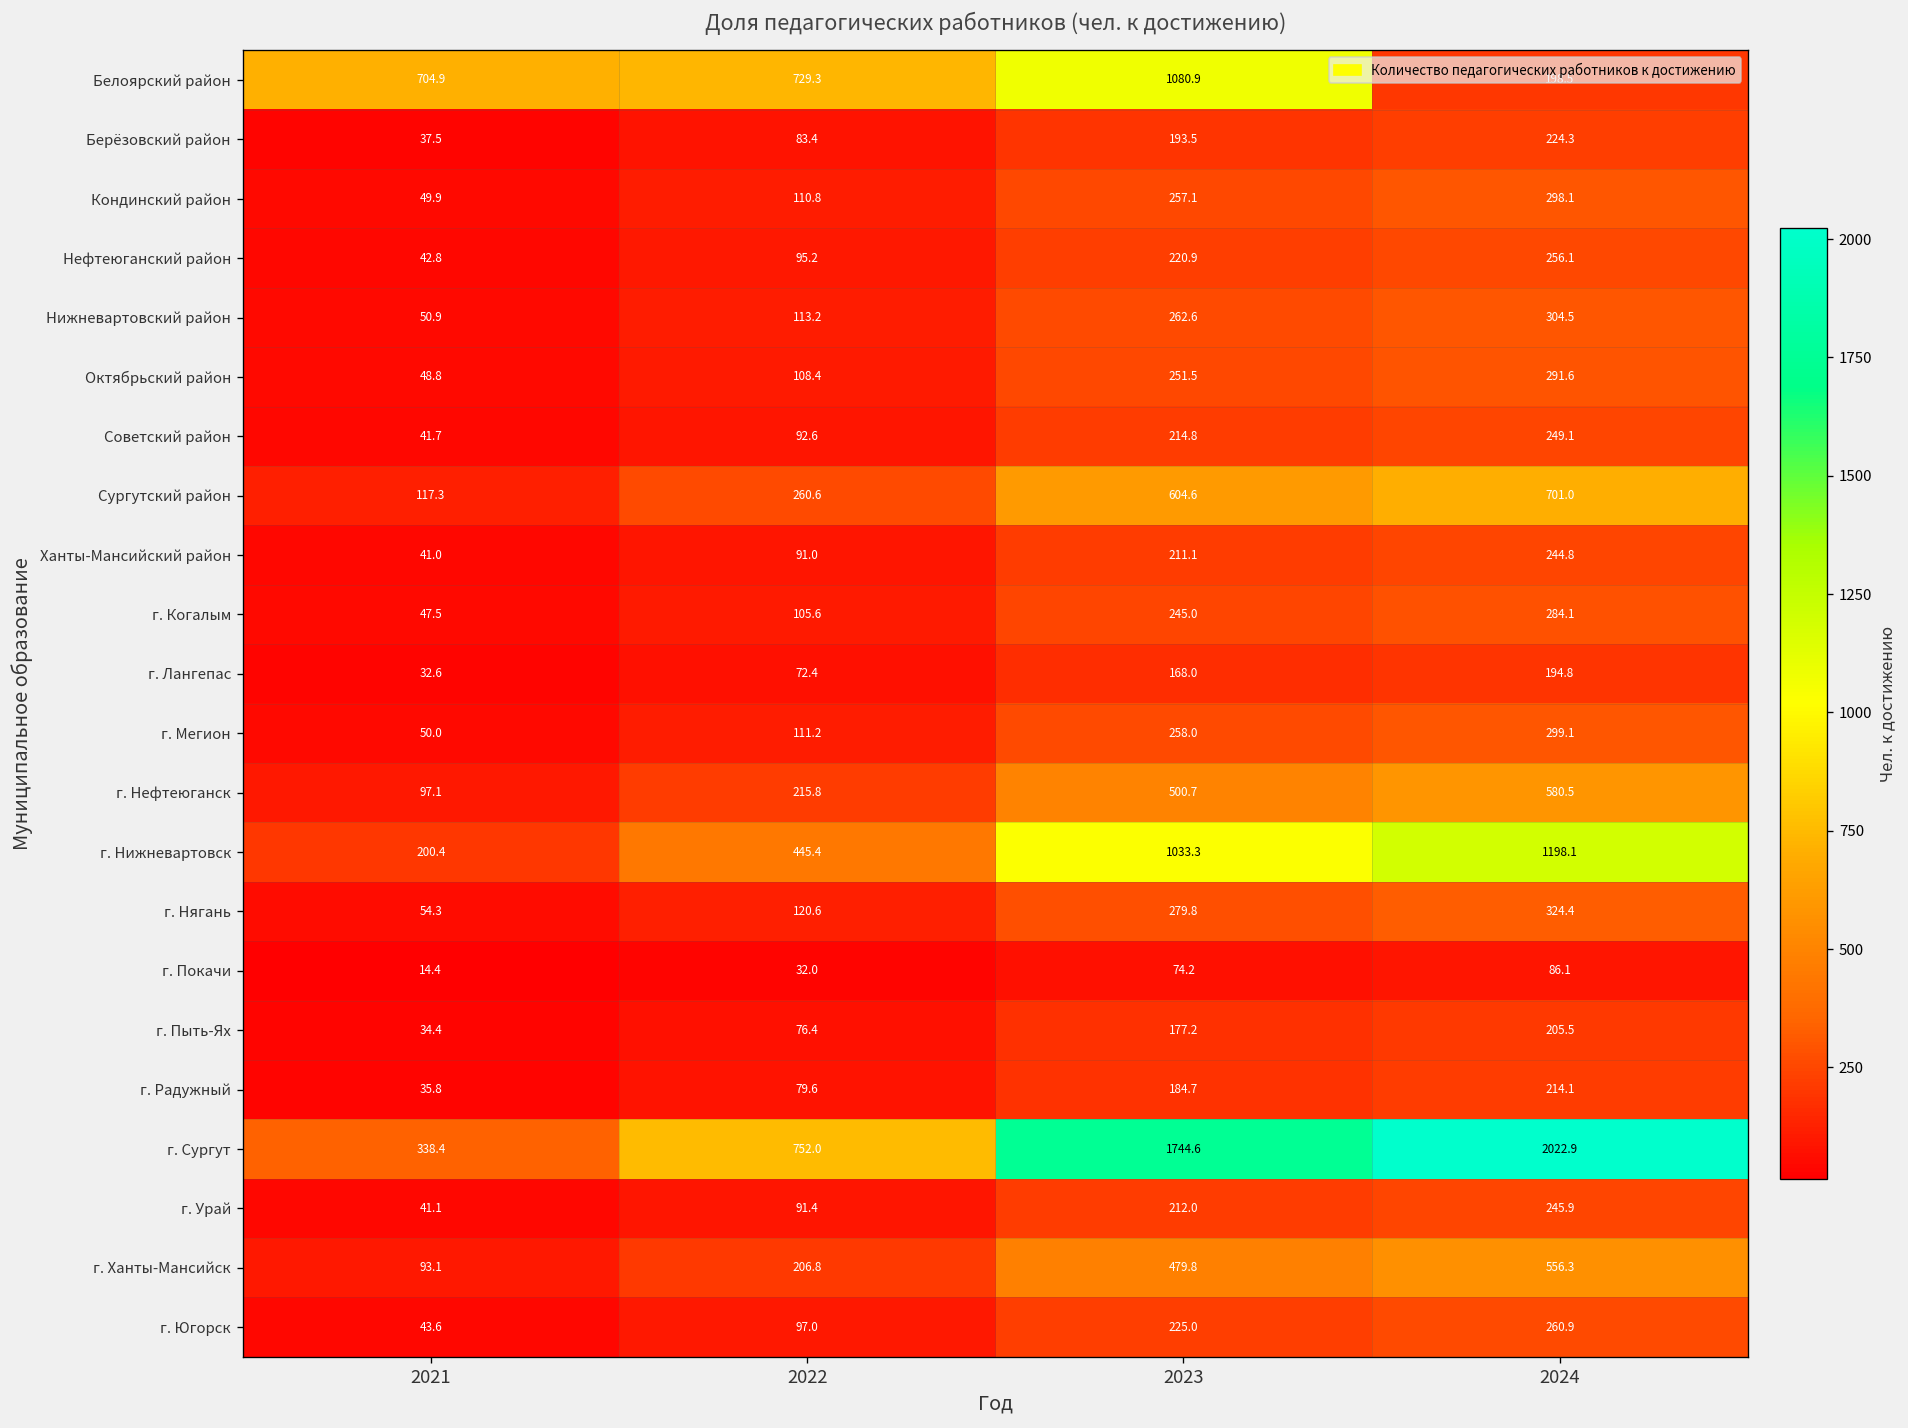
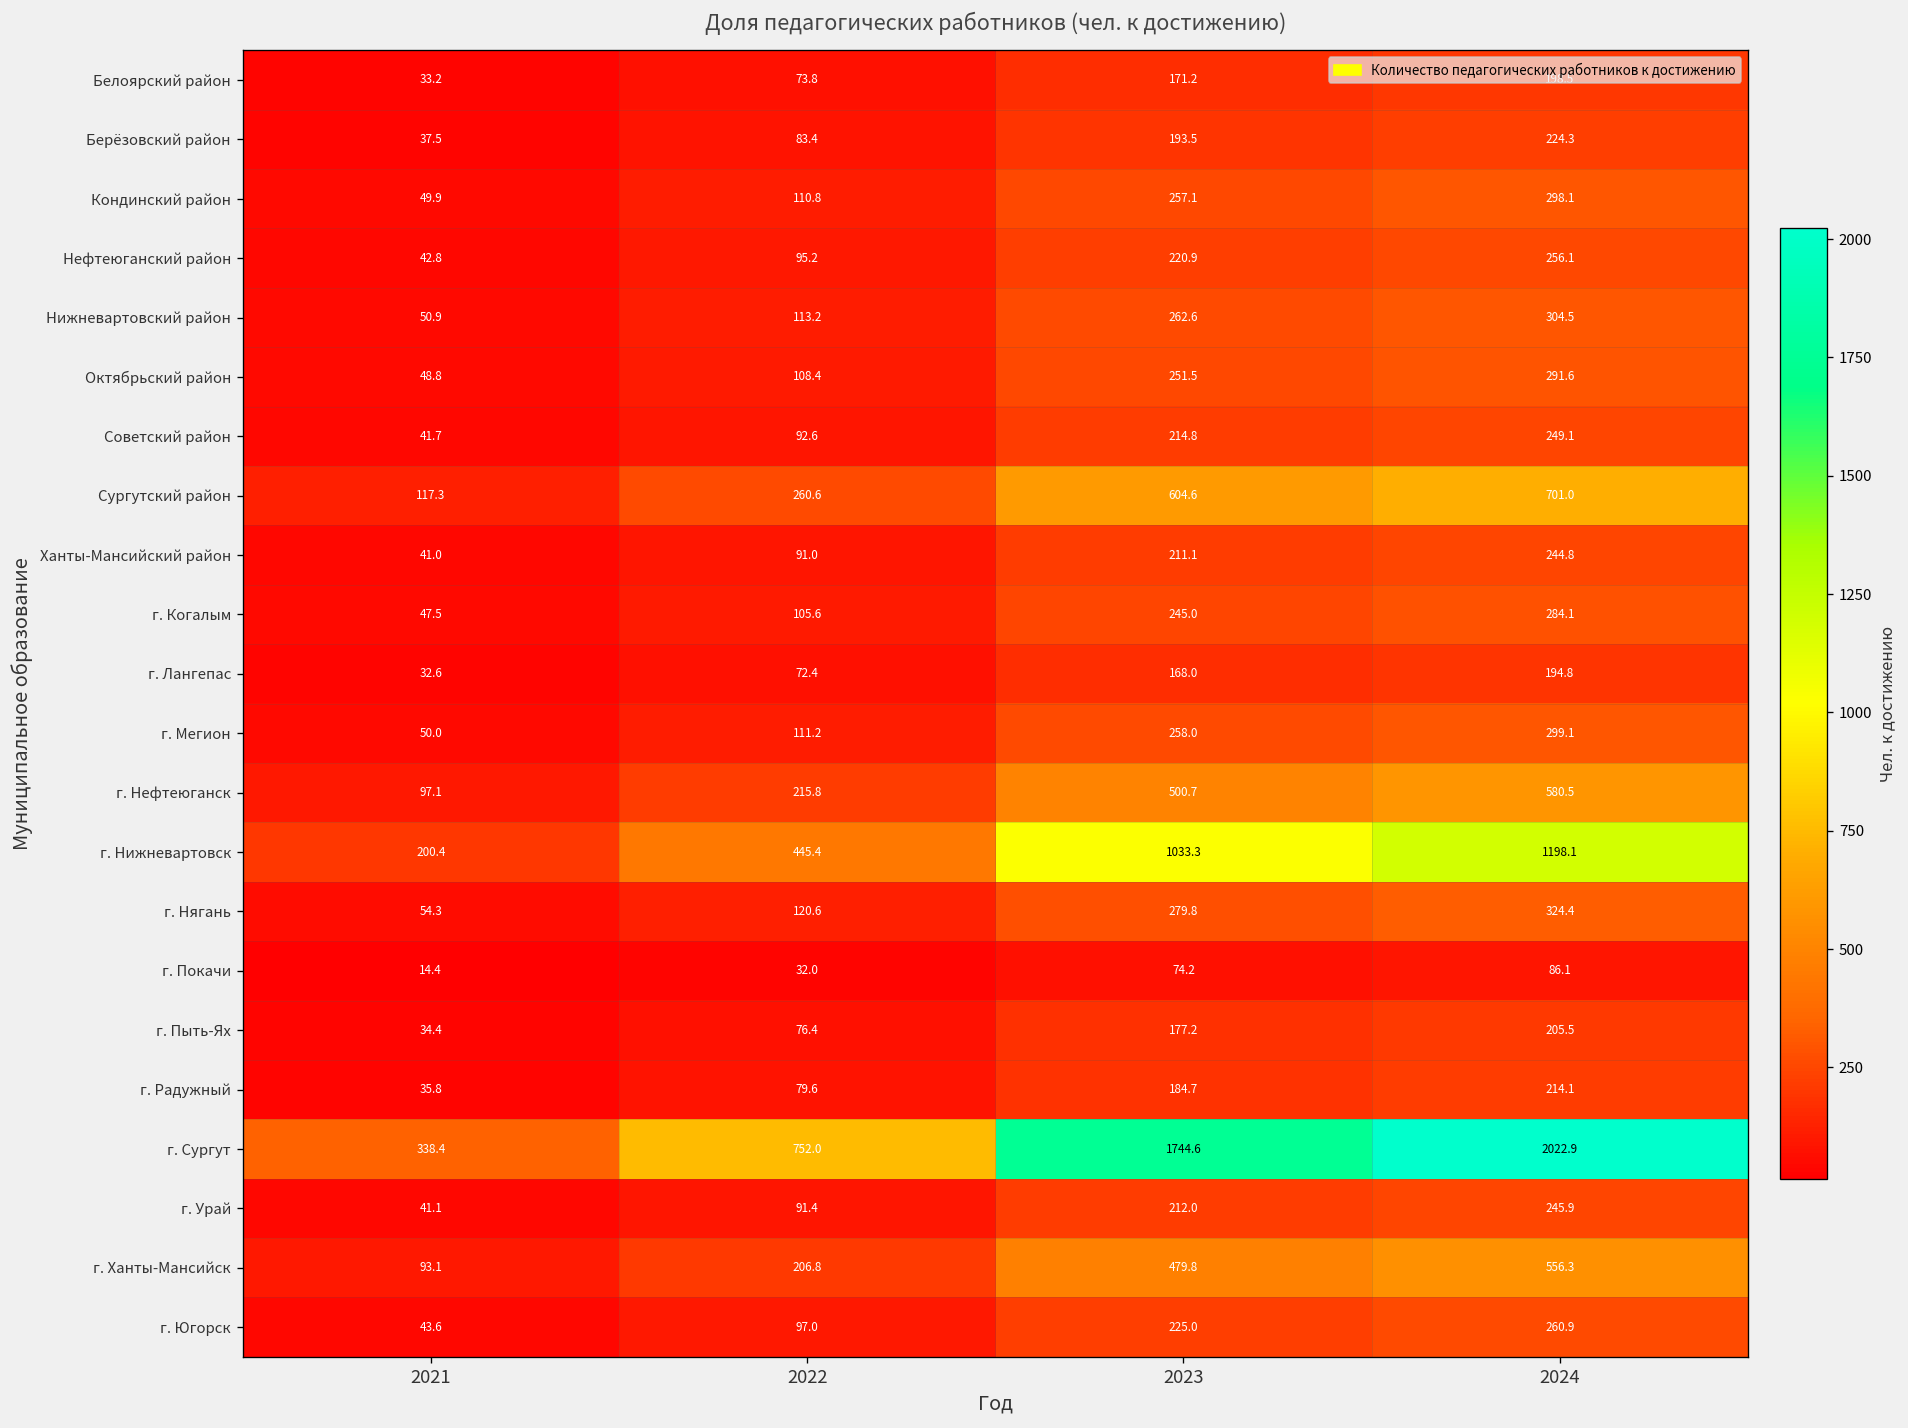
Белоярский район, 2021: 704.9 -> 33.2
Белоярский район, 2022: 729.3 -> 73.8
Белоярский район, 2023: 1080.9 -> 171.2
